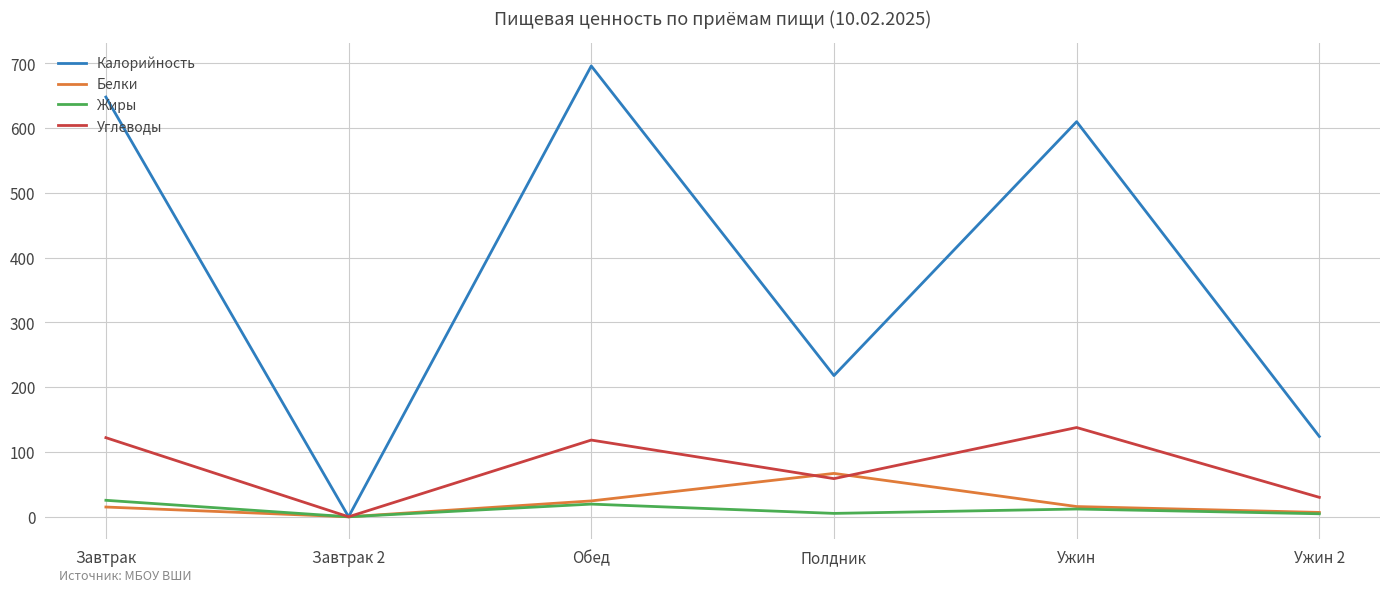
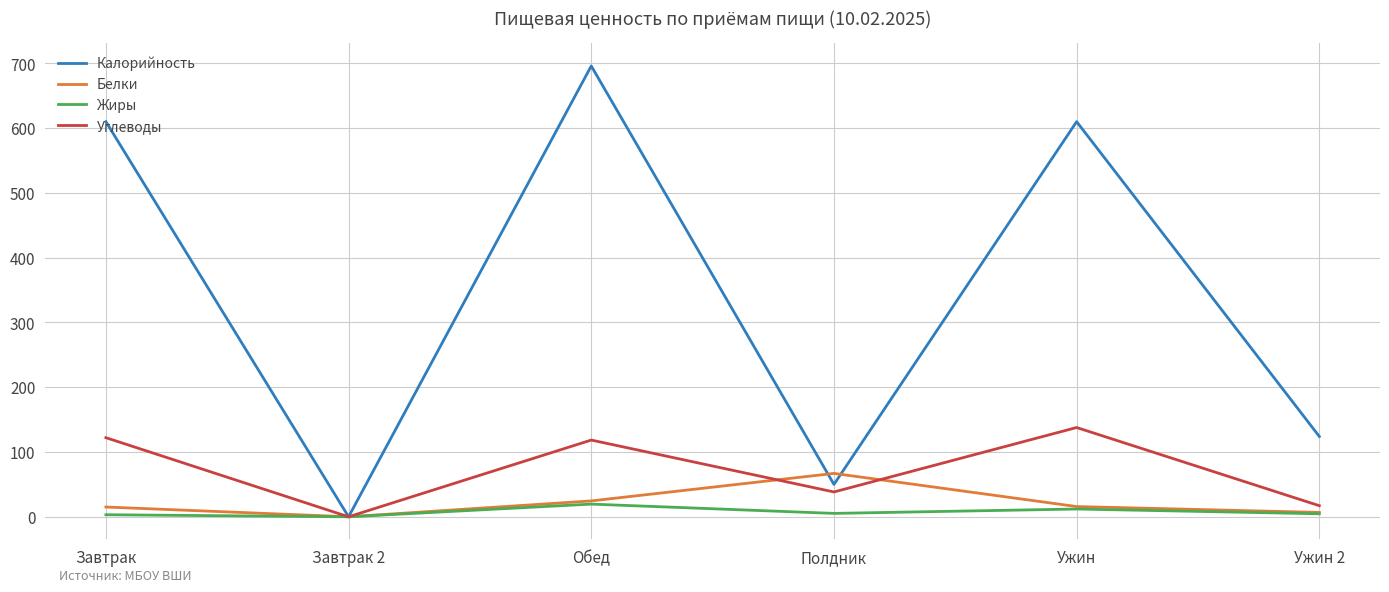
Калорийность, Завтрак: 650 -> 610
Жиры, Завтрак: 30 -> 0
Калорийность, Полдник: 220 -> 50
Углеводы, Полдник: 60 -> 40
Углеводы, Ужин 2: 30 -> 20
